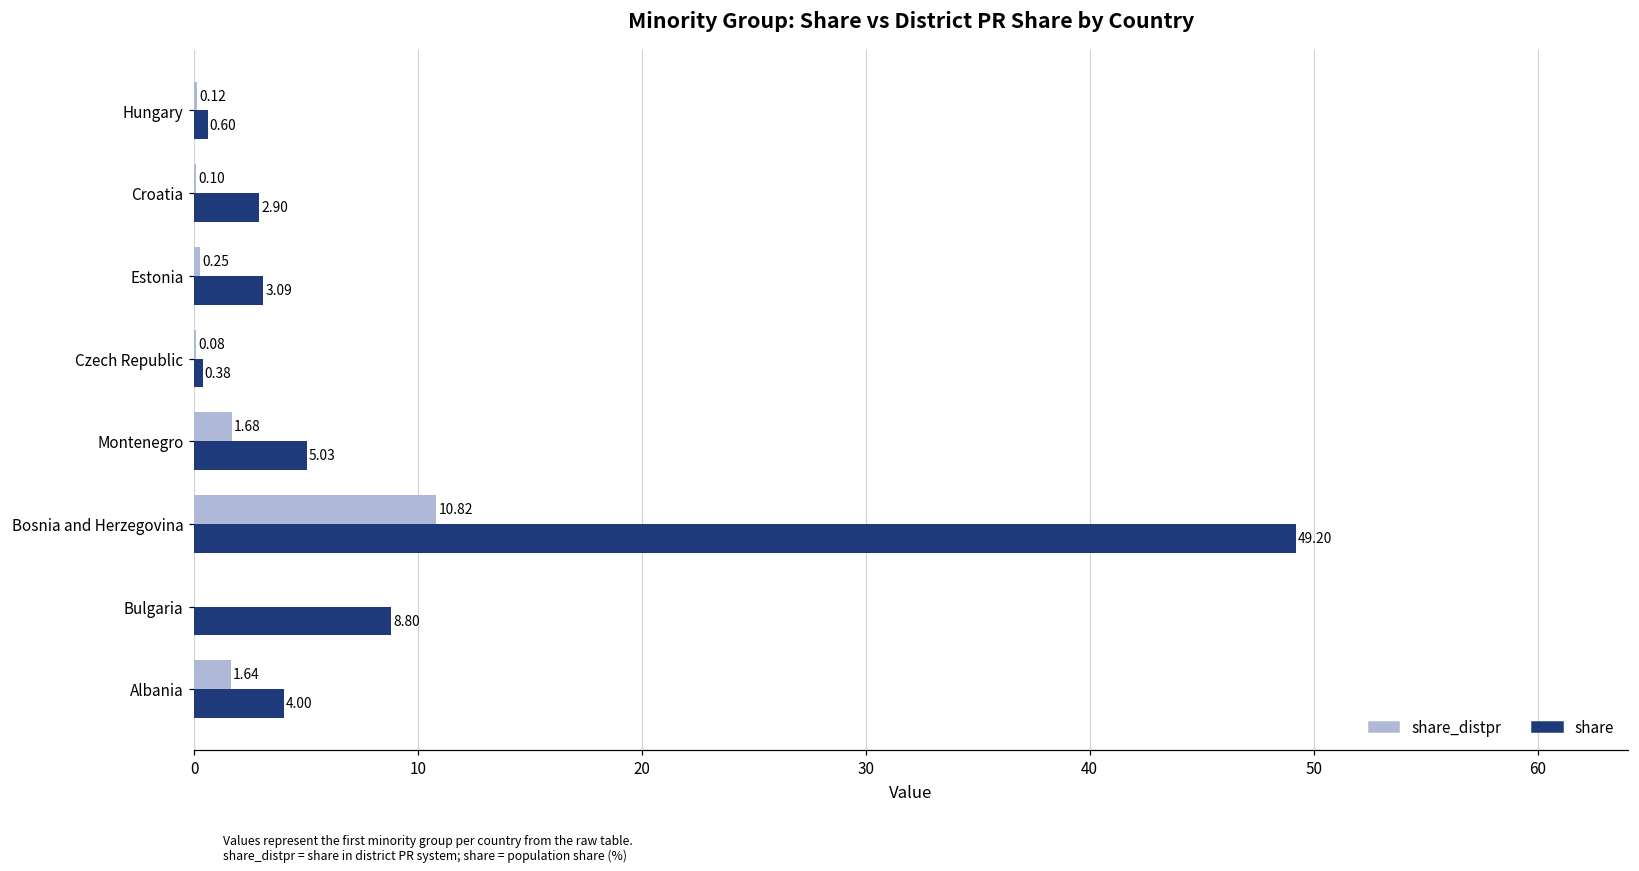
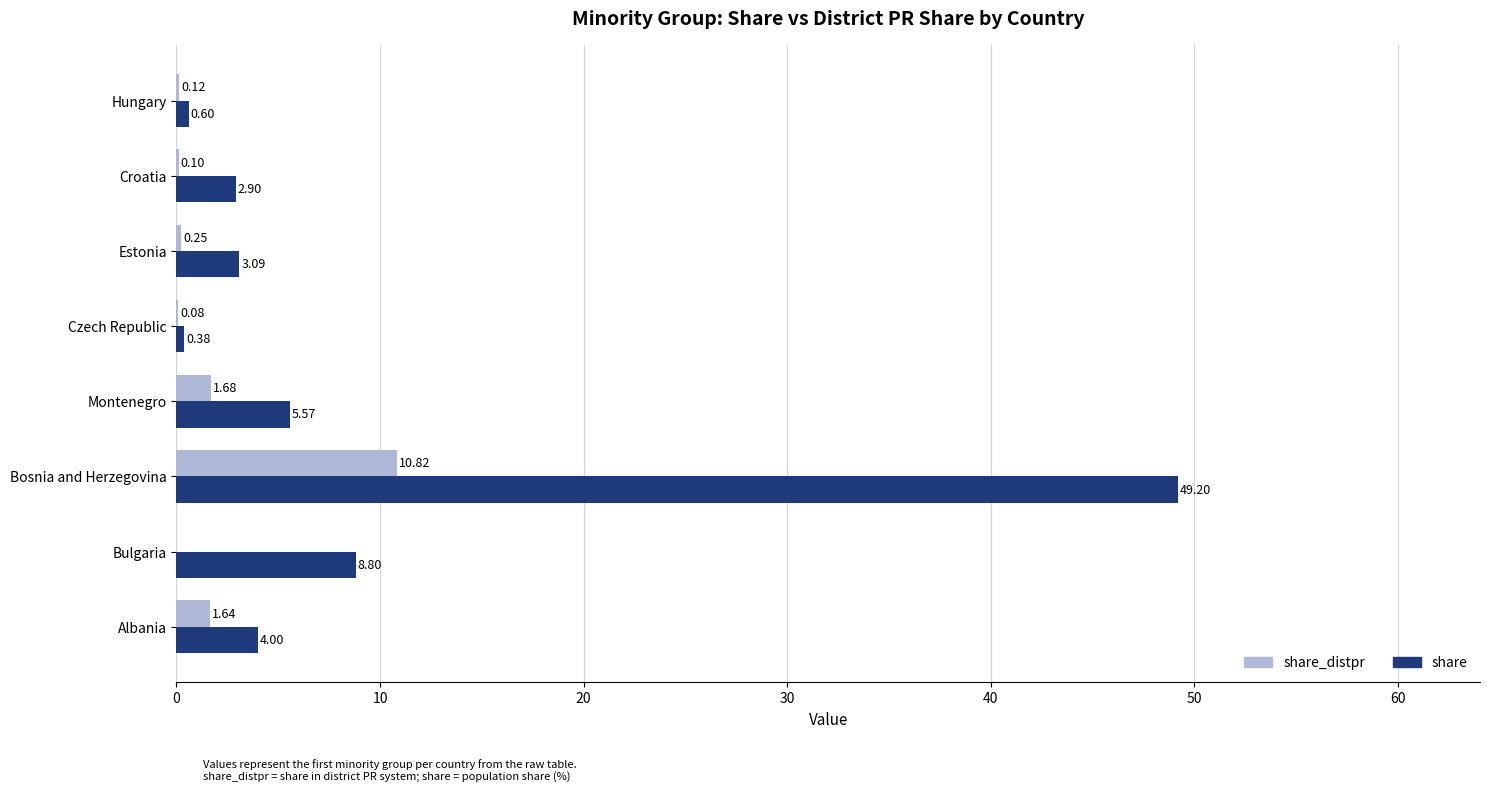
share, Montenegro: 5.03 -> 5.57
